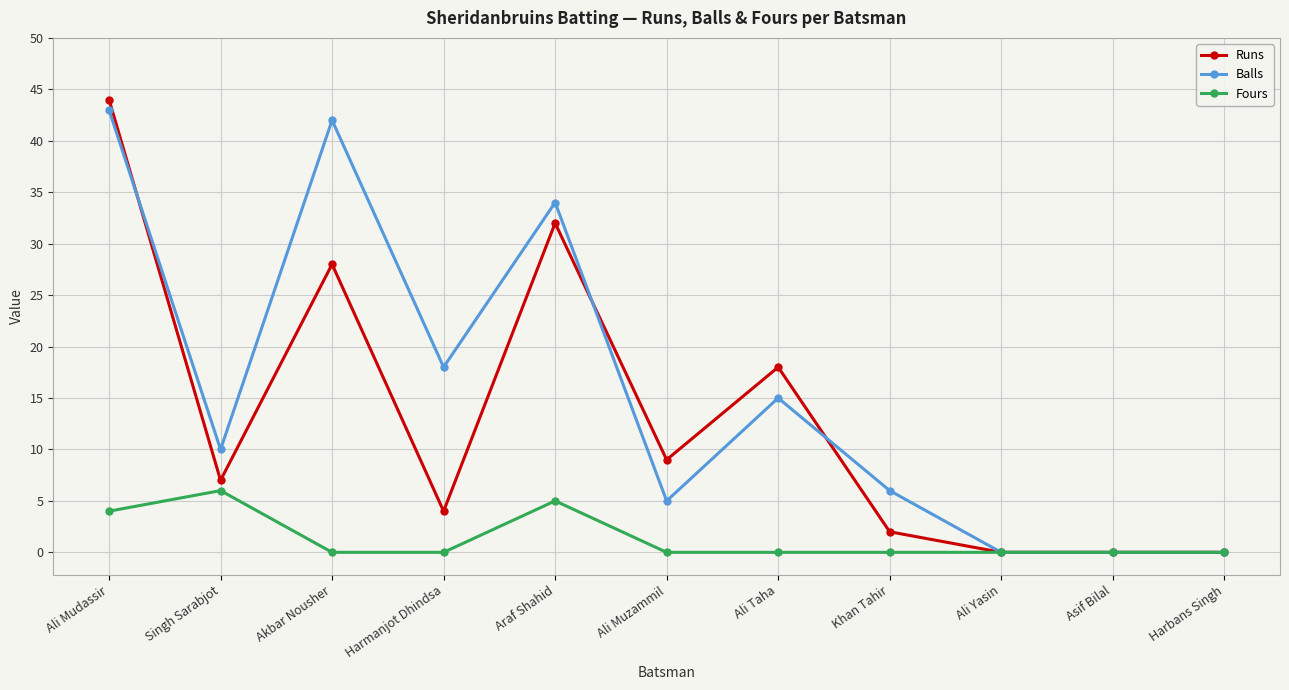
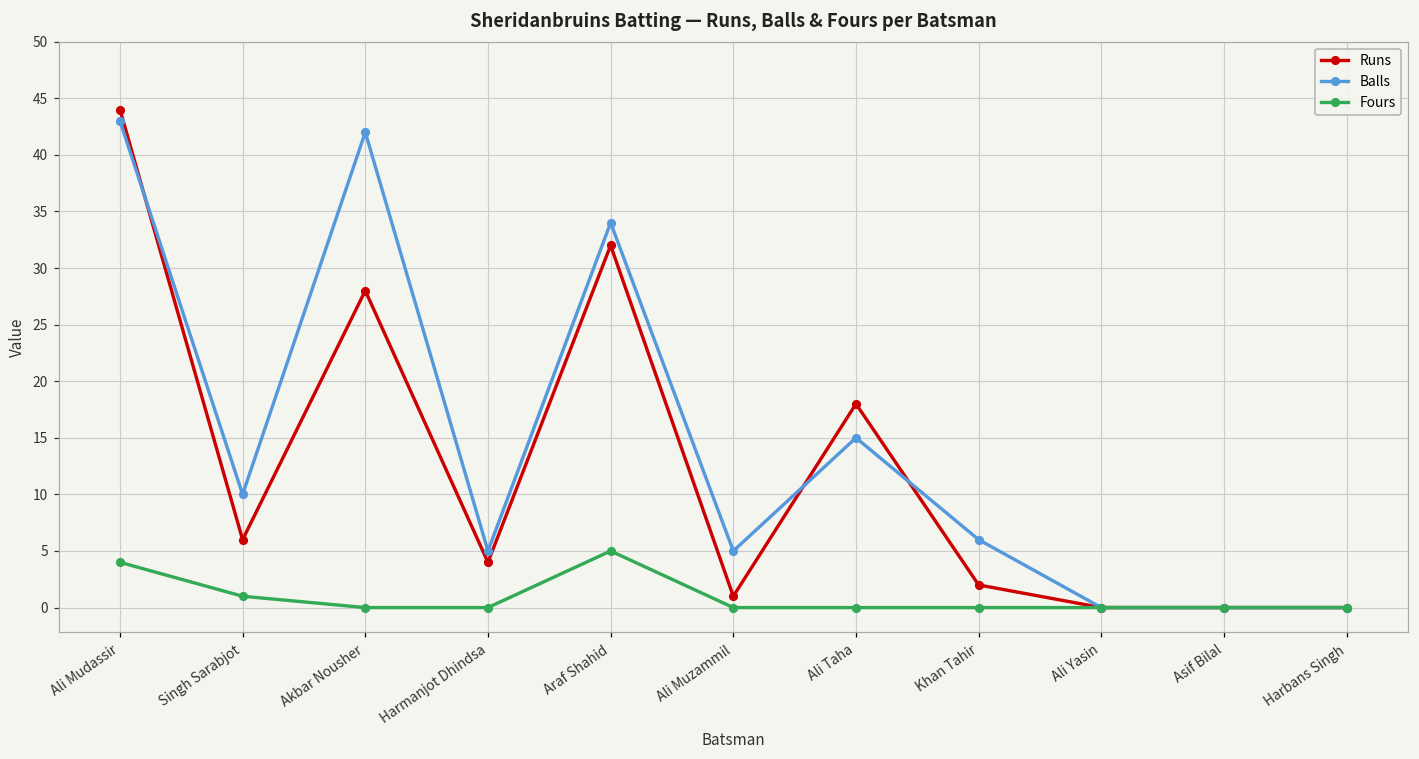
Runs, Singh Sarabjot: 7 -> 6
Fours, Singh Sarabjot: 6 -> 1
Balls, Harmanjot Dhindsa: 18 -> 5
Runs, Ali Muzammil: 9 -> 1
